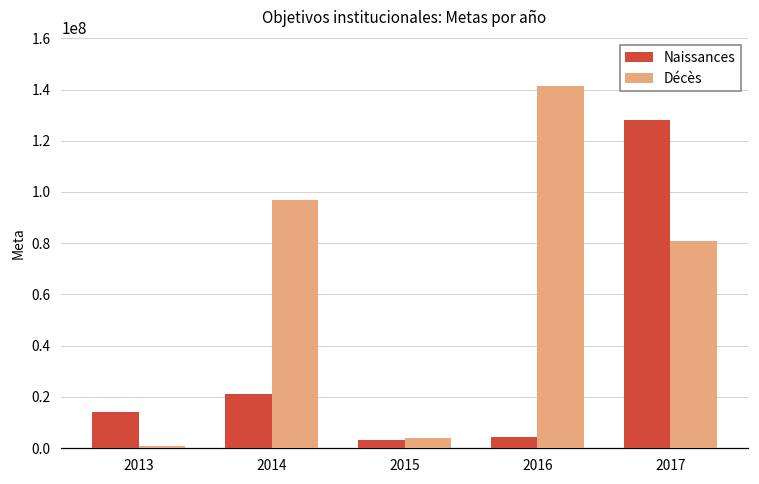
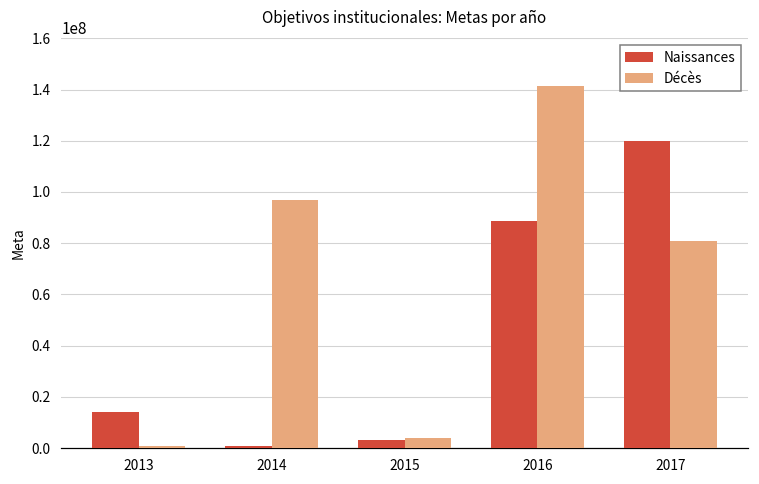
Naissances, 2014: 21000000 -> 1000000
Naissances, 2016: 4000000 -> 89000000
Naissances, 2017: 128000000 -> 120000000
